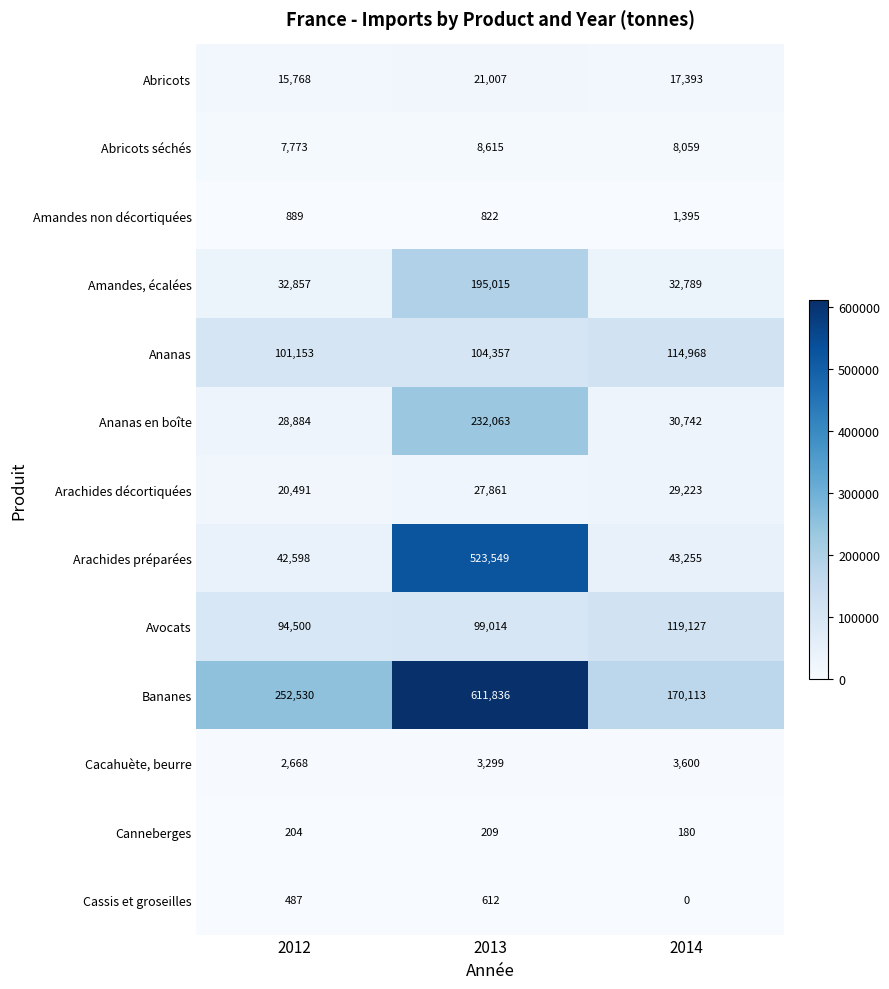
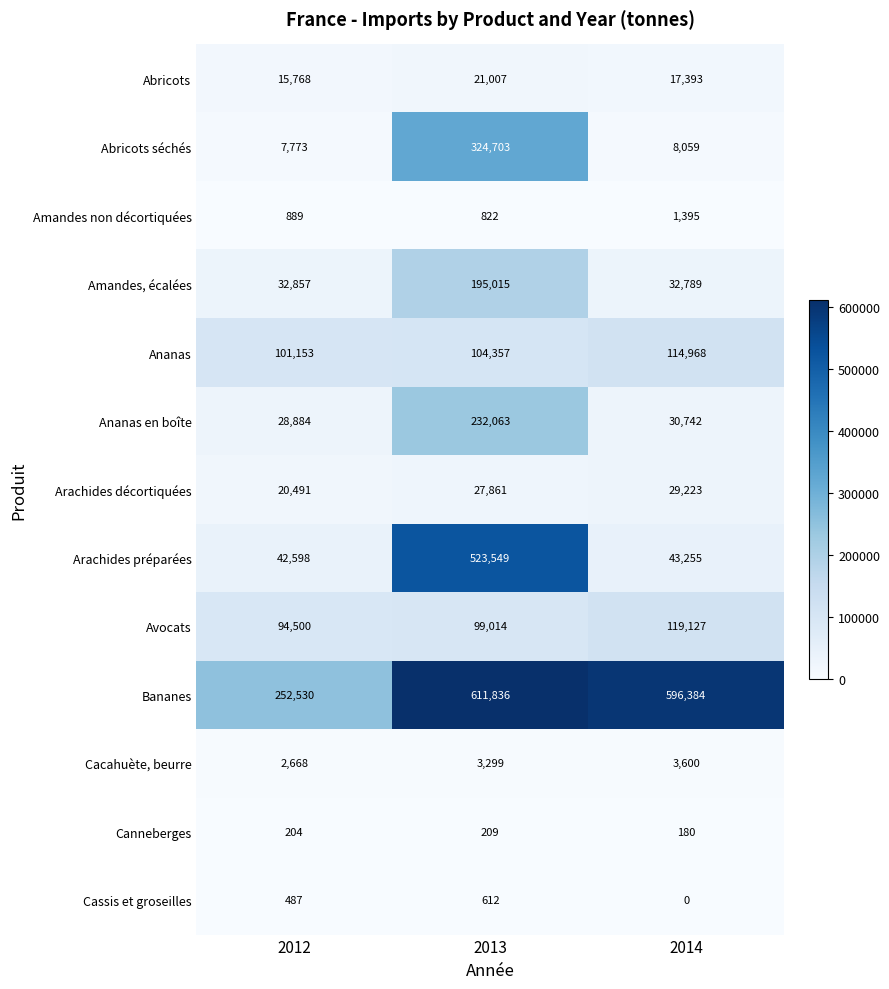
Abricots séchés, 2013: 8,615 -> 324,703
Bananes, 2014: 170,113 -> 596,384
